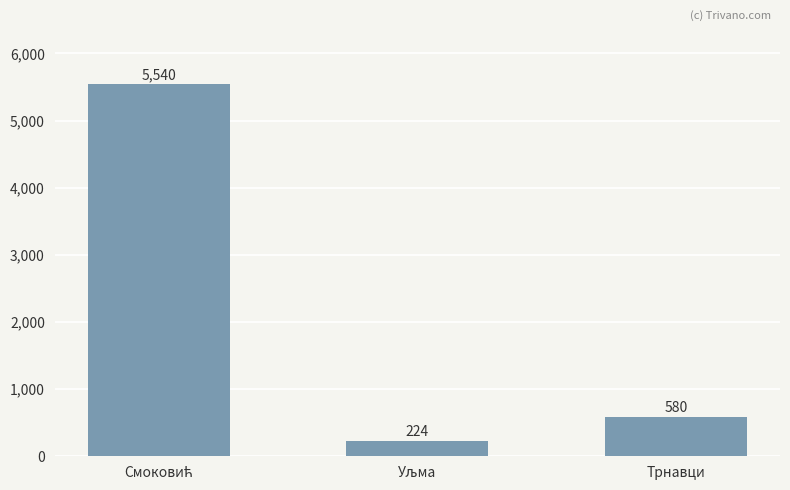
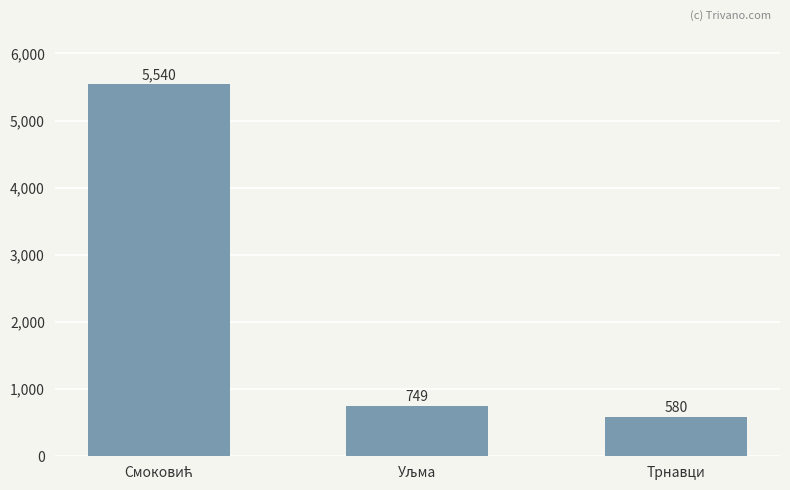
Уљма: 224 -> 749
